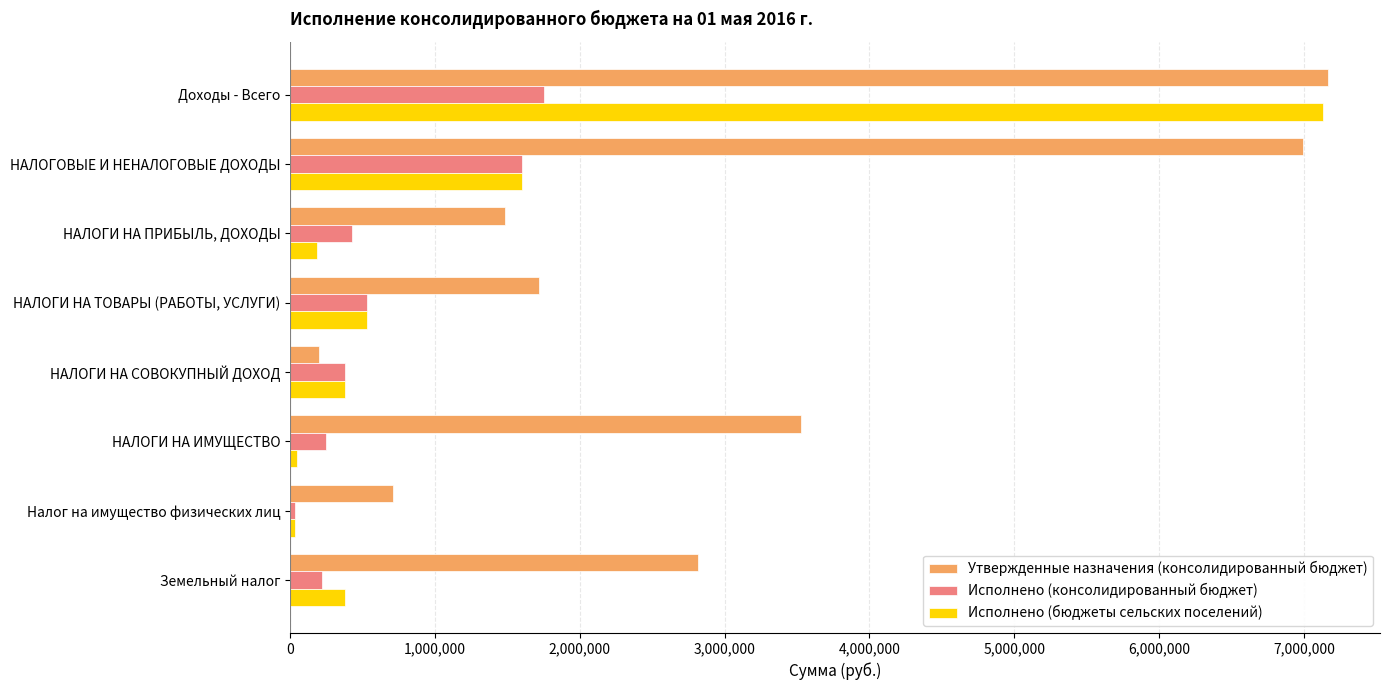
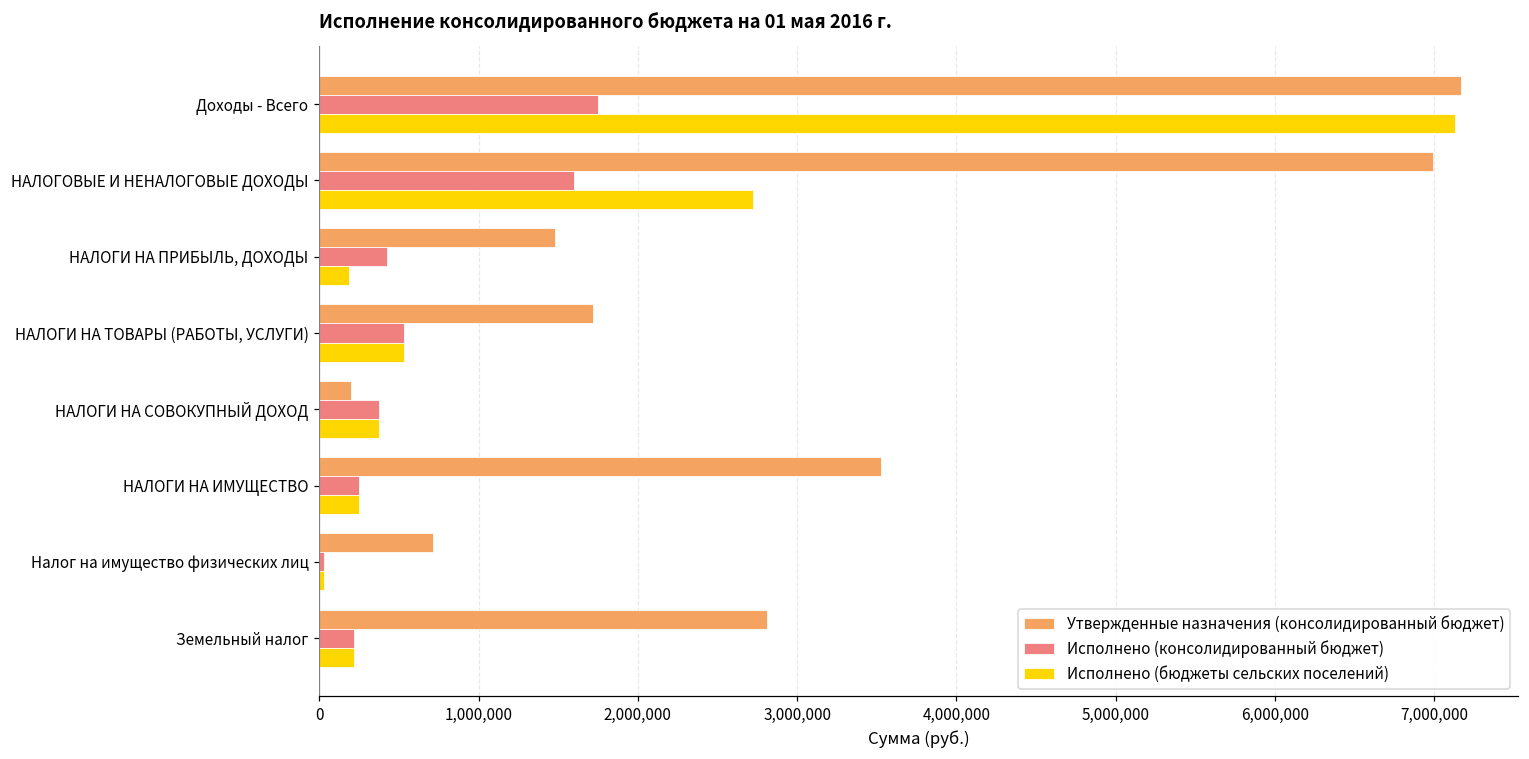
Исполнено (бюджеты сельских поселений), НАЛОГОВЫЕ И НЕНАЛОГОВЫЕ ДОХОДЫ: 1,600,000 -> 2,730,000
Исполнено (бюджеты сельских поселений), НАЛОГИ НА ИМУЩЕСТВО: 50,000 -> 250,000
Исполнено (бюджеты сельских поселений), Земельный налог: 370,000 -> 220,000
